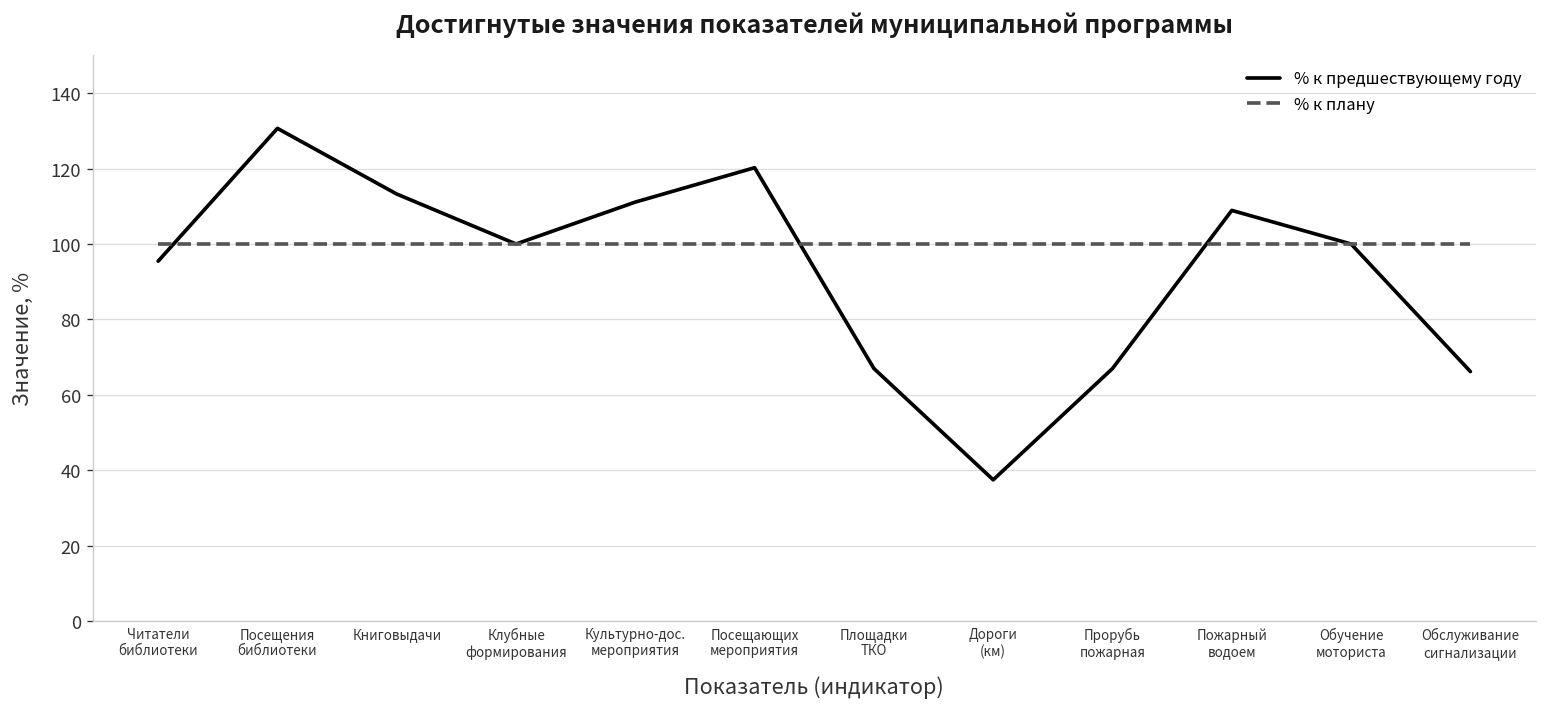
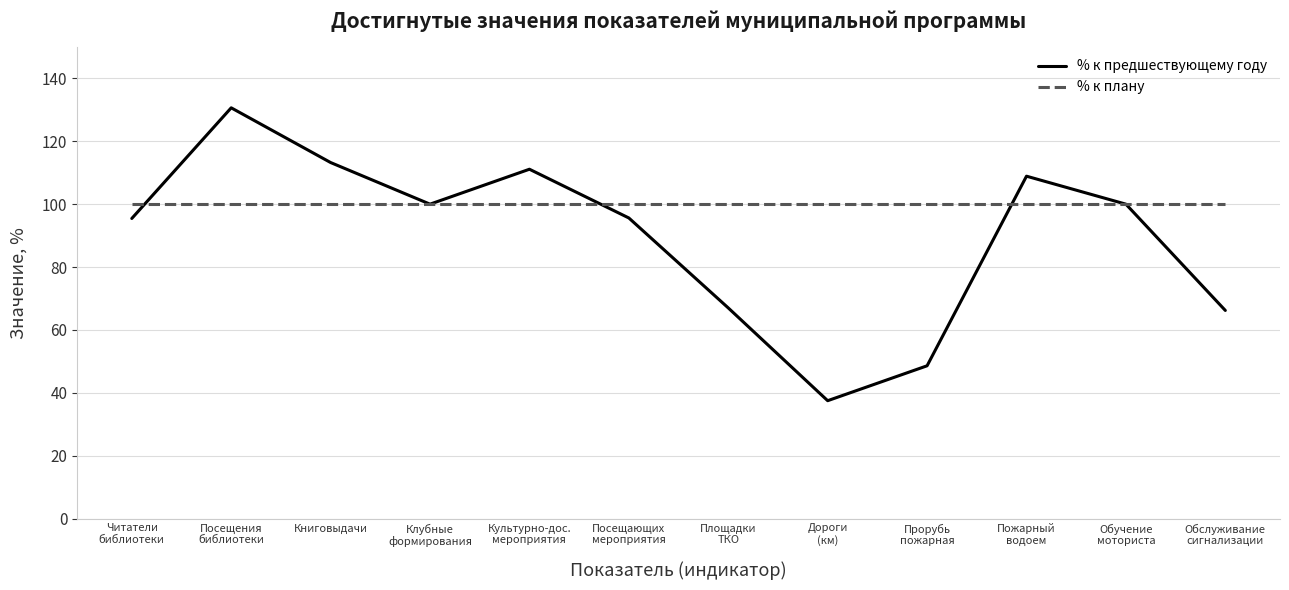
% к предшествующему году, Посещающих мероприятия: 120 -> 96
% к предшествующему году, Прорубь пожарная: 67 -> 49
